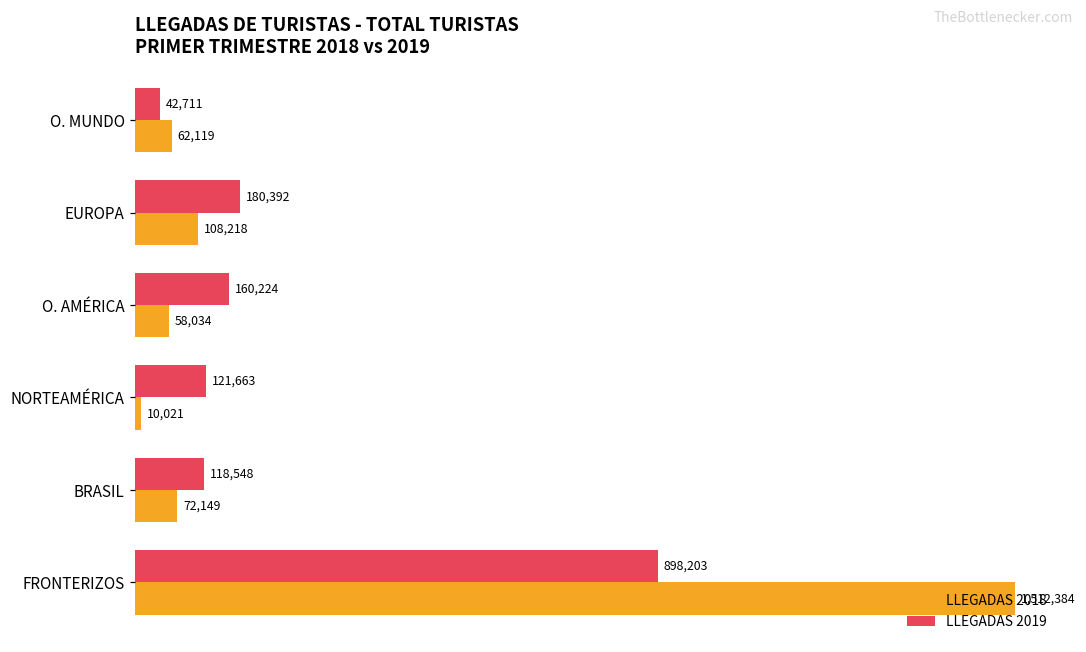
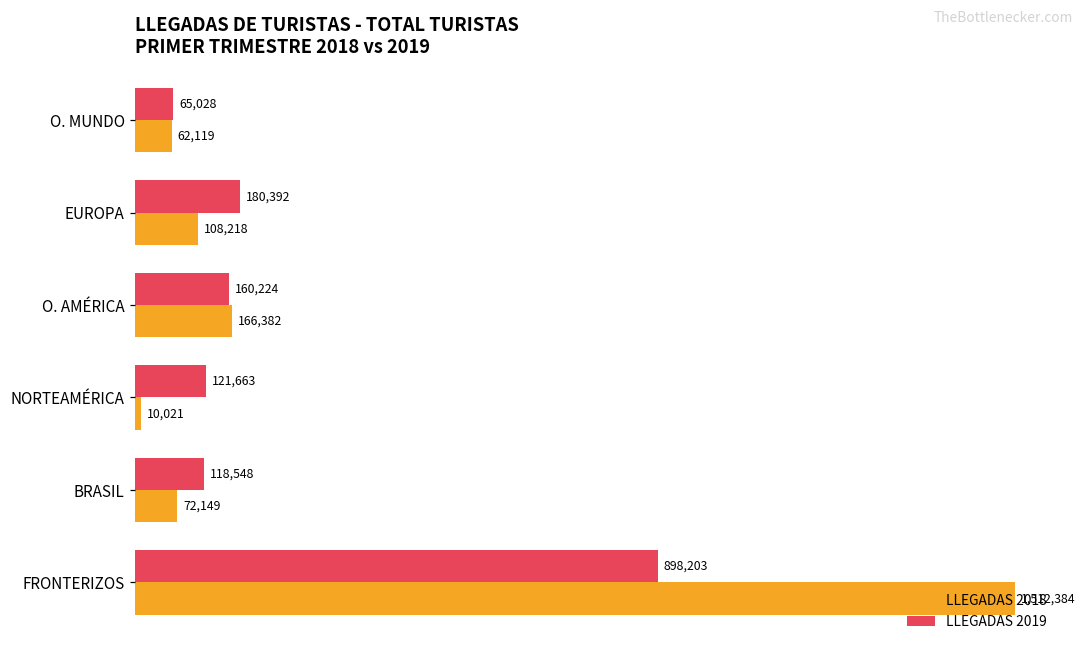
LLEGADAS 2019, O. MUNDO: 42,711 -> 65,028
LLEGADAS 2018, O. AMÉRICA: 58,034 -> 166,382
